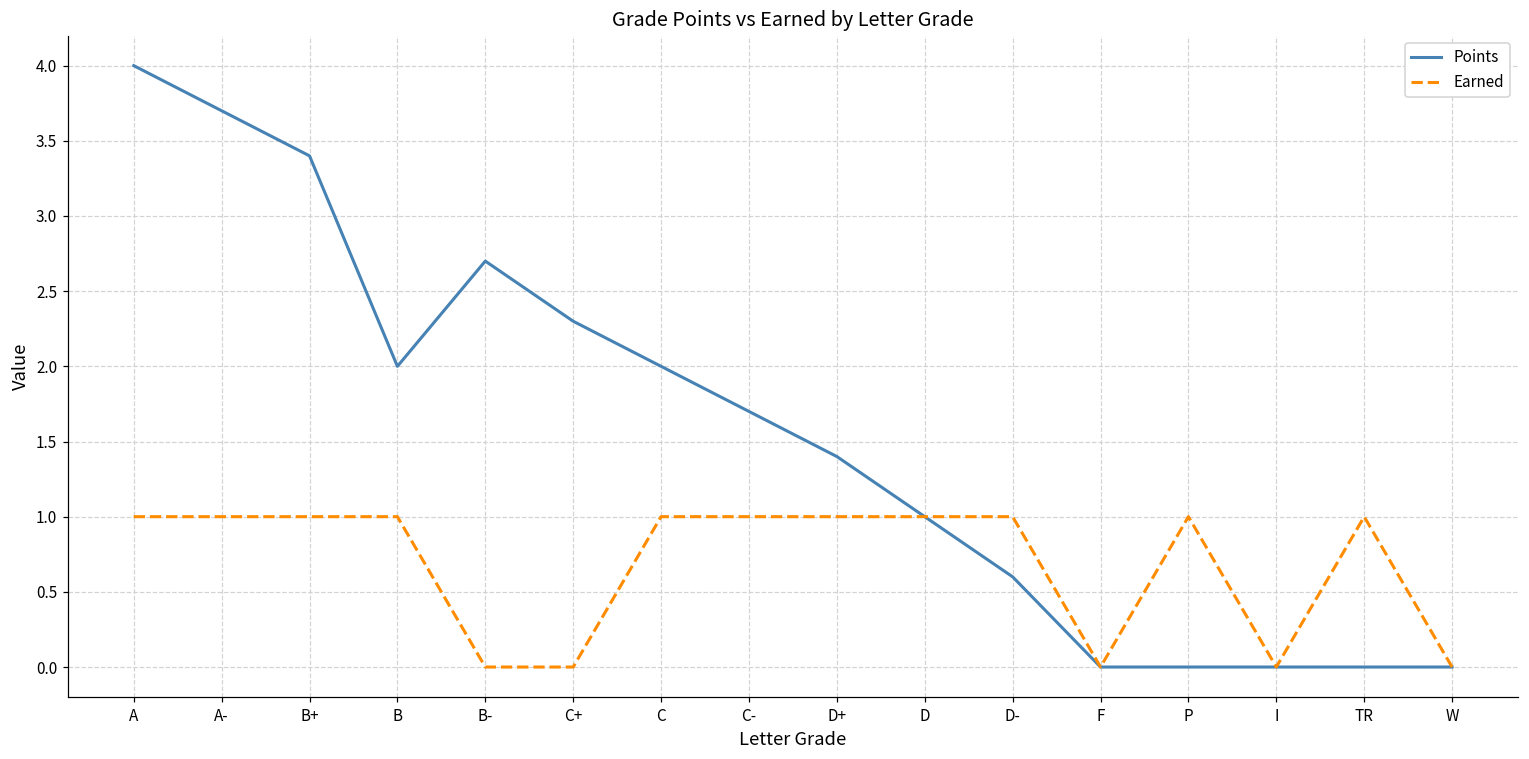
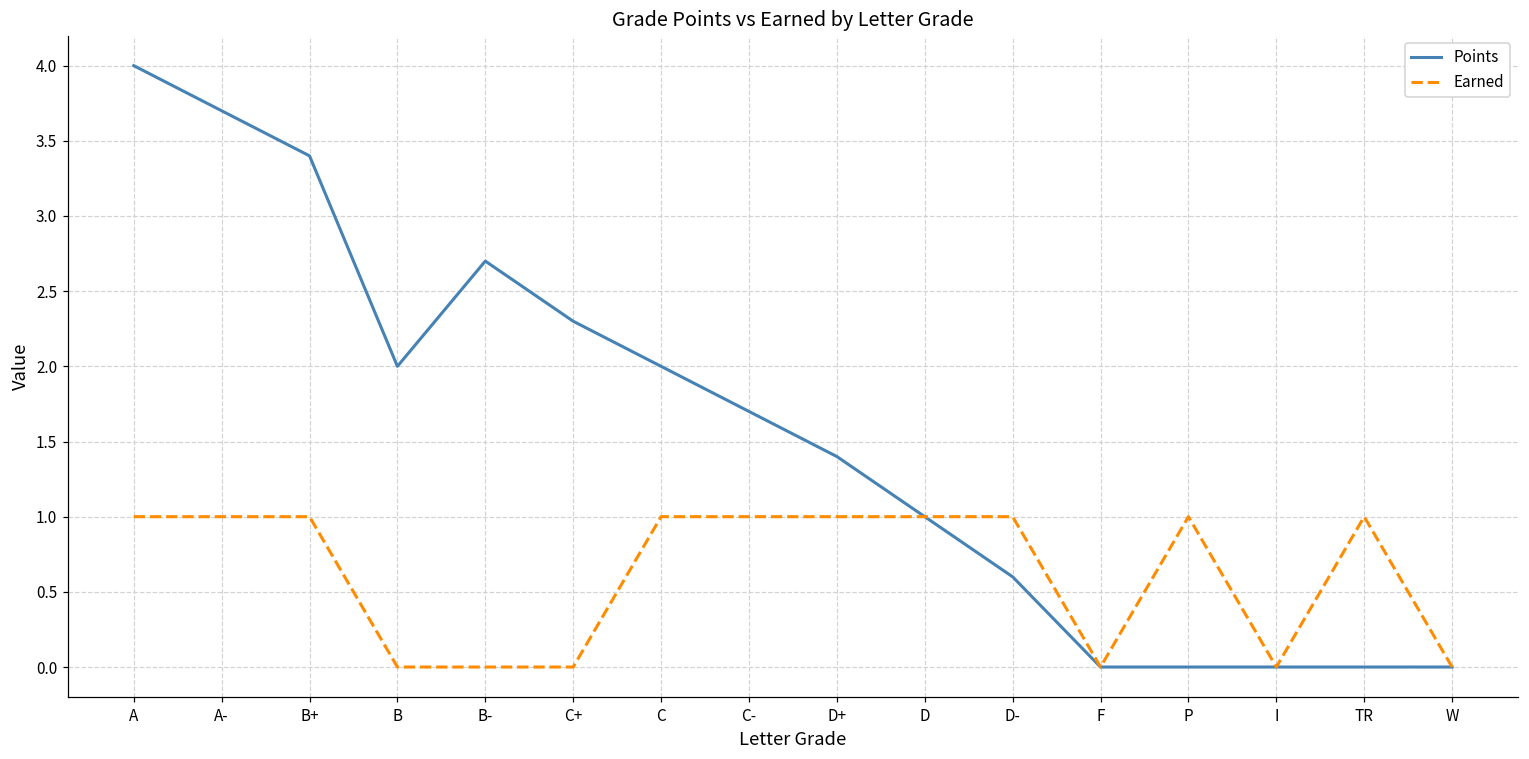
Earned, B: 1 -> 0
